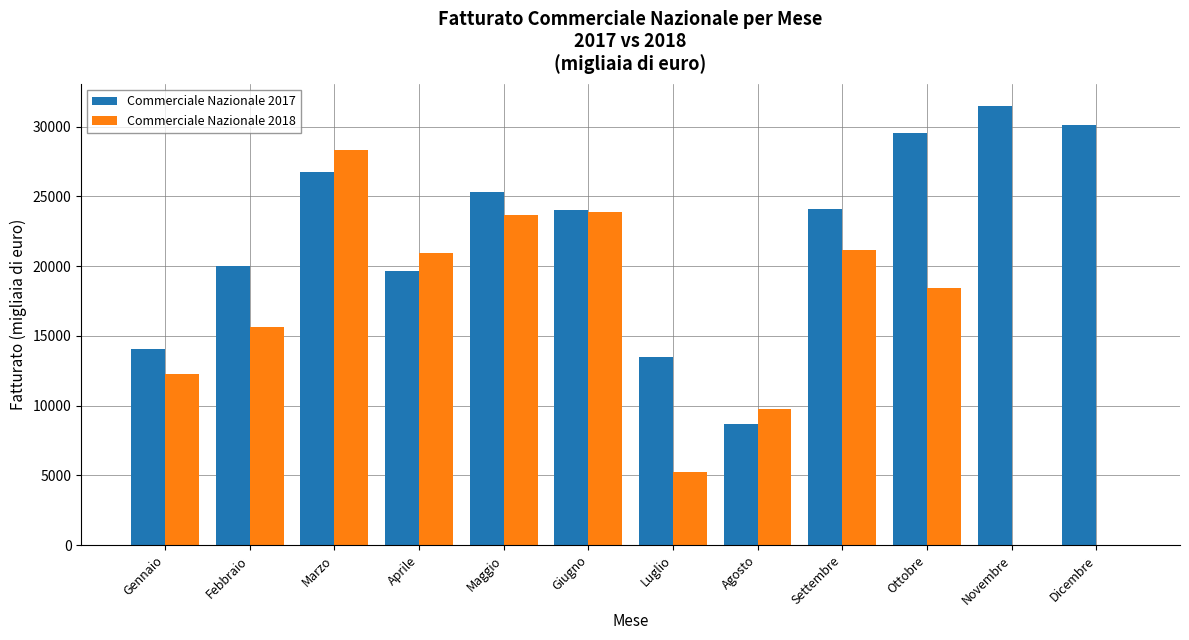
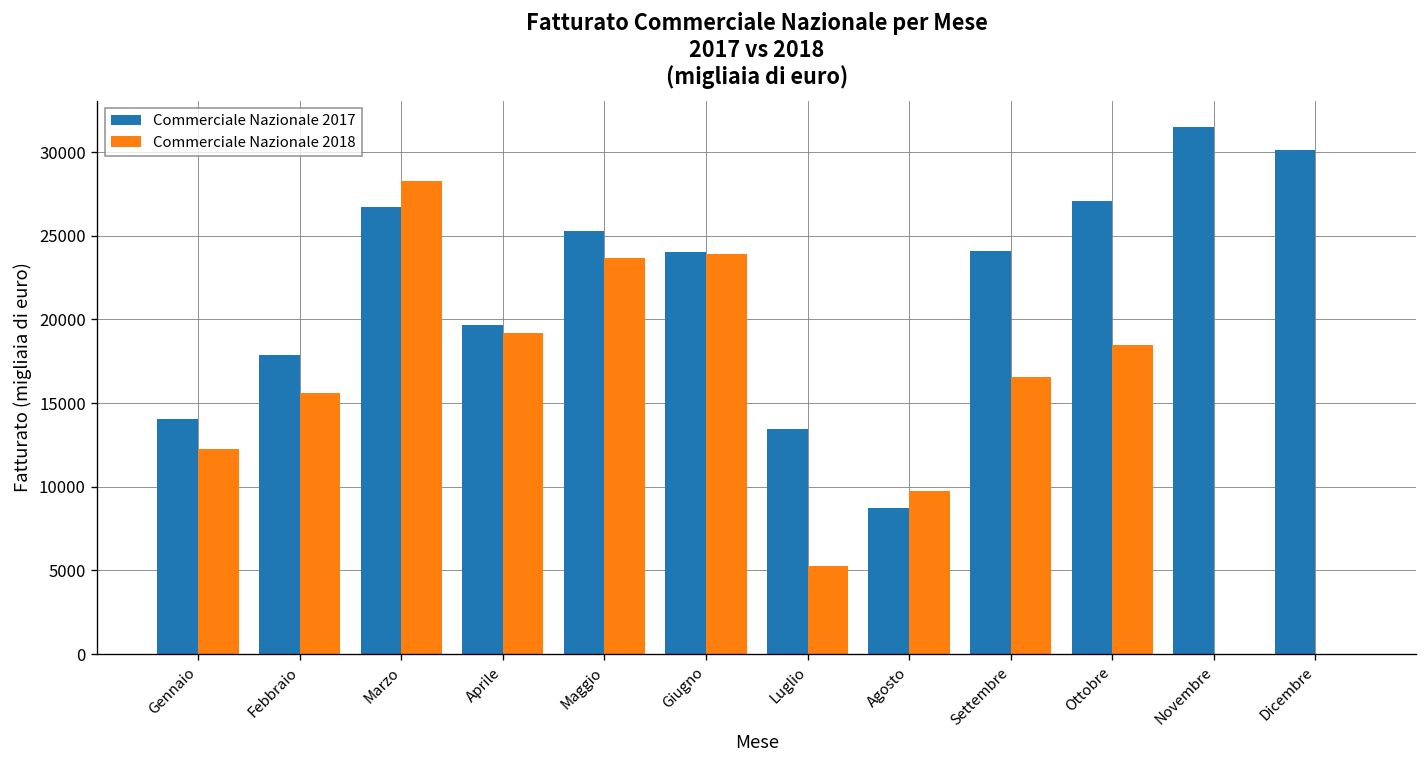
Commerciale Nazionale 2017, Febbraio: 20000 -> 17900
Commerciale Nazionale 2018, Aprile: 20900 -> 19200
Commerciale Nazionale 2018, Settembre: 21100 -> 16500
Commerciale Nazionale 2017, Ottobre: 29500 -> 27100
